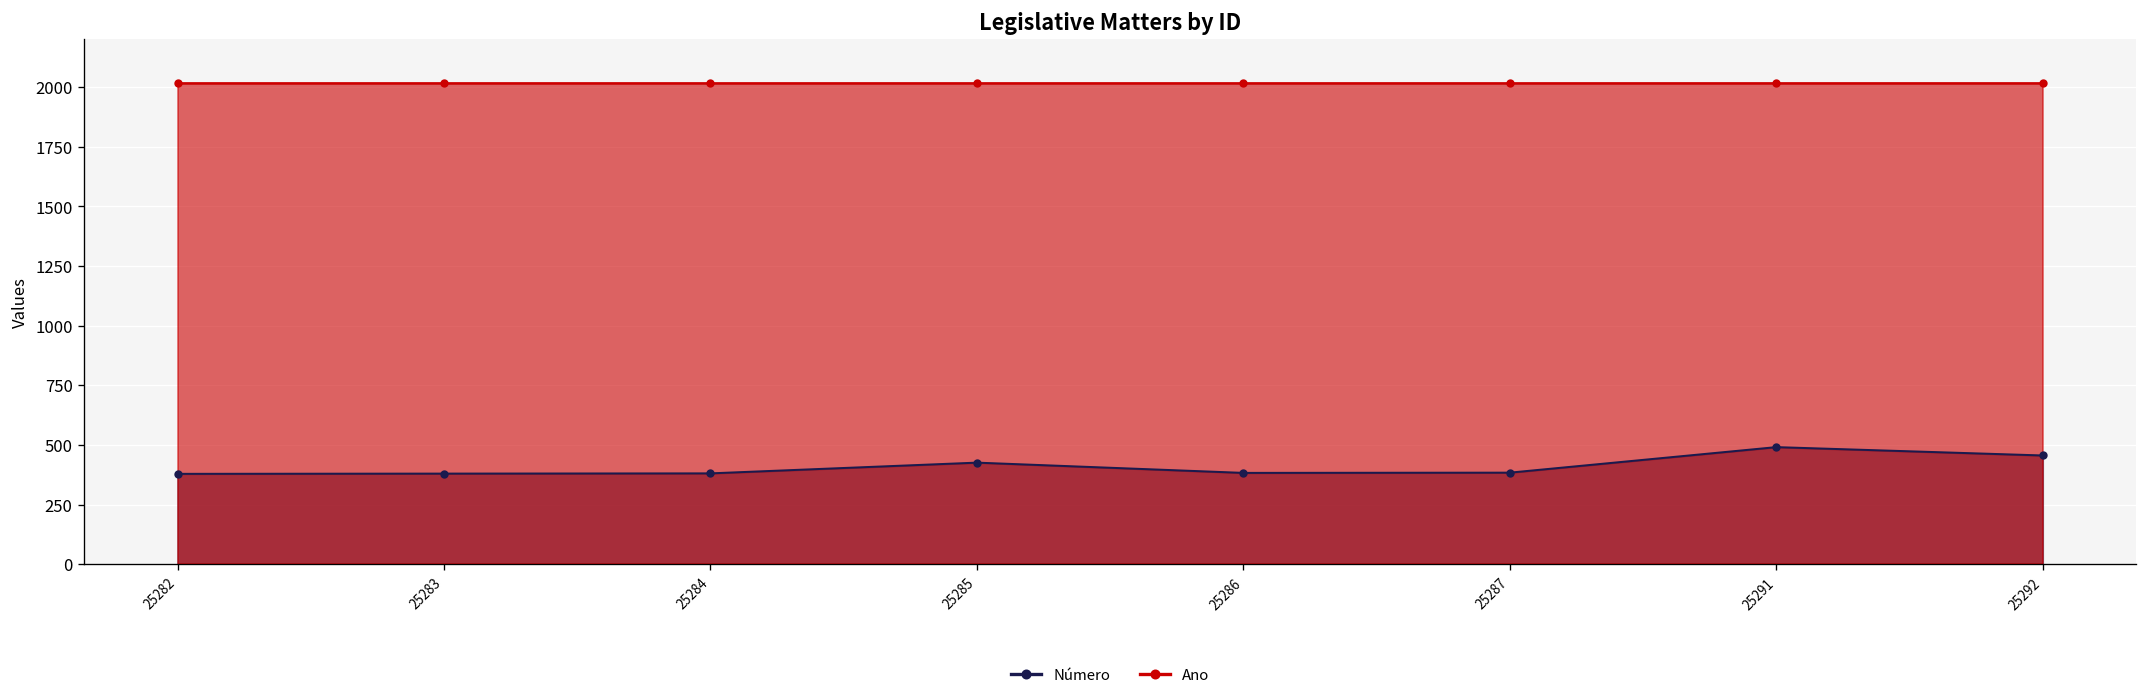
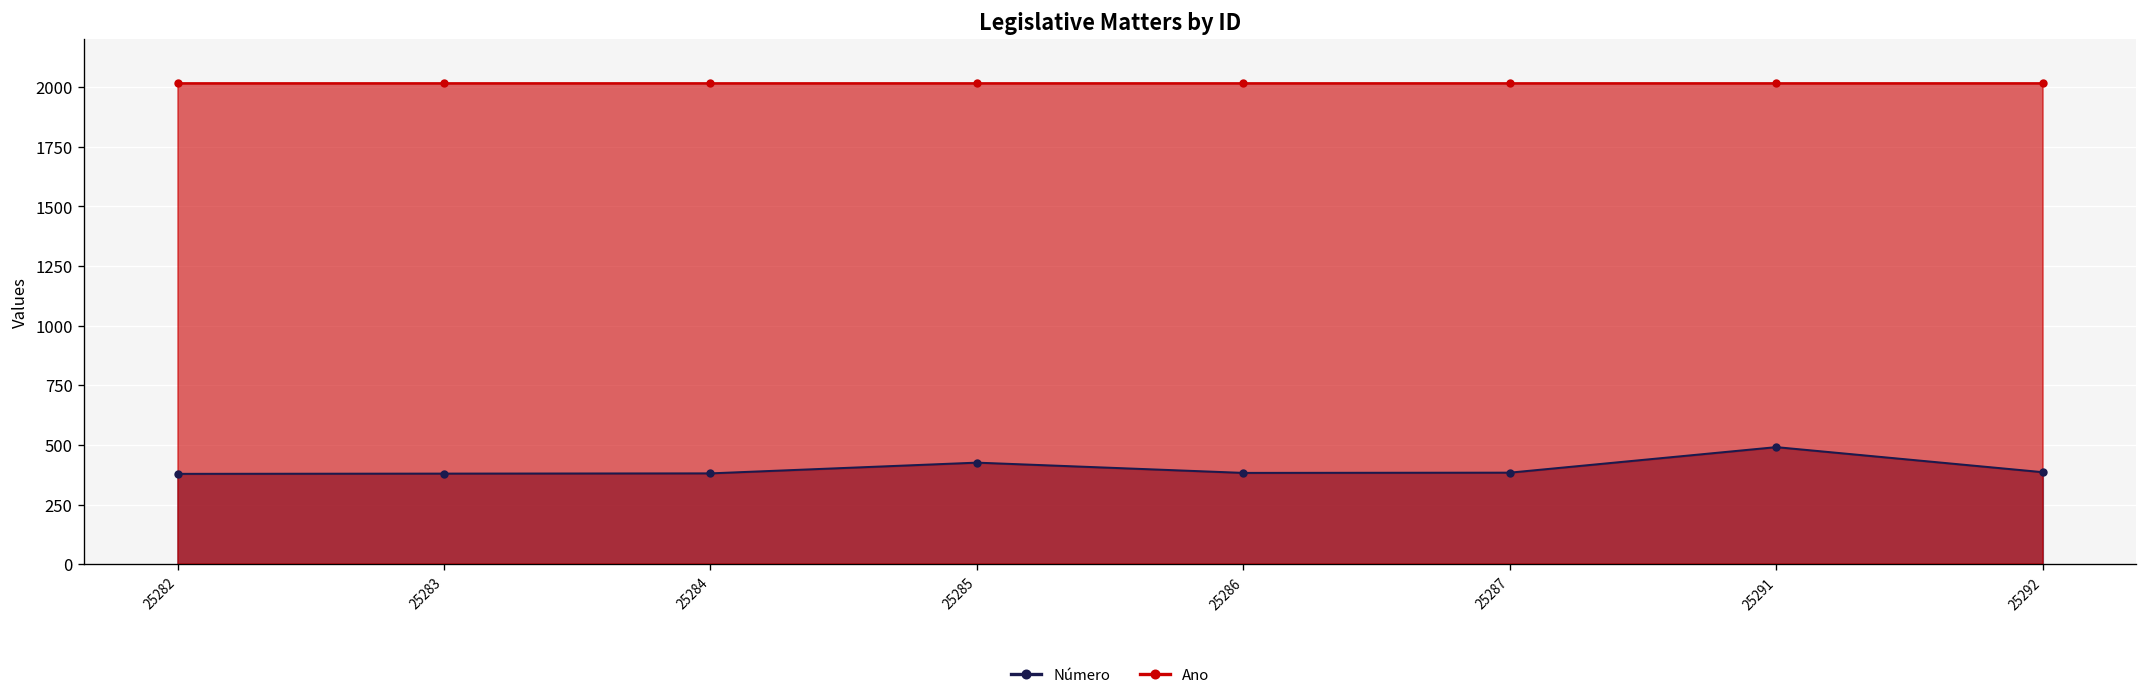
Número, 25292: 460 -> 390
